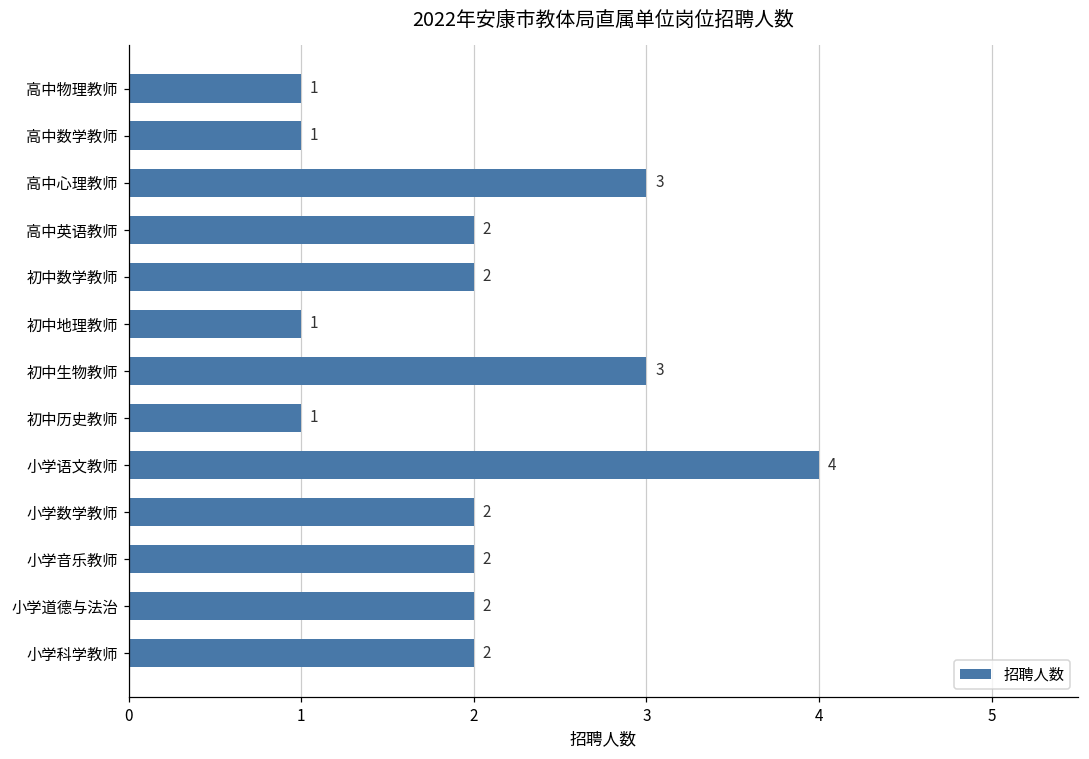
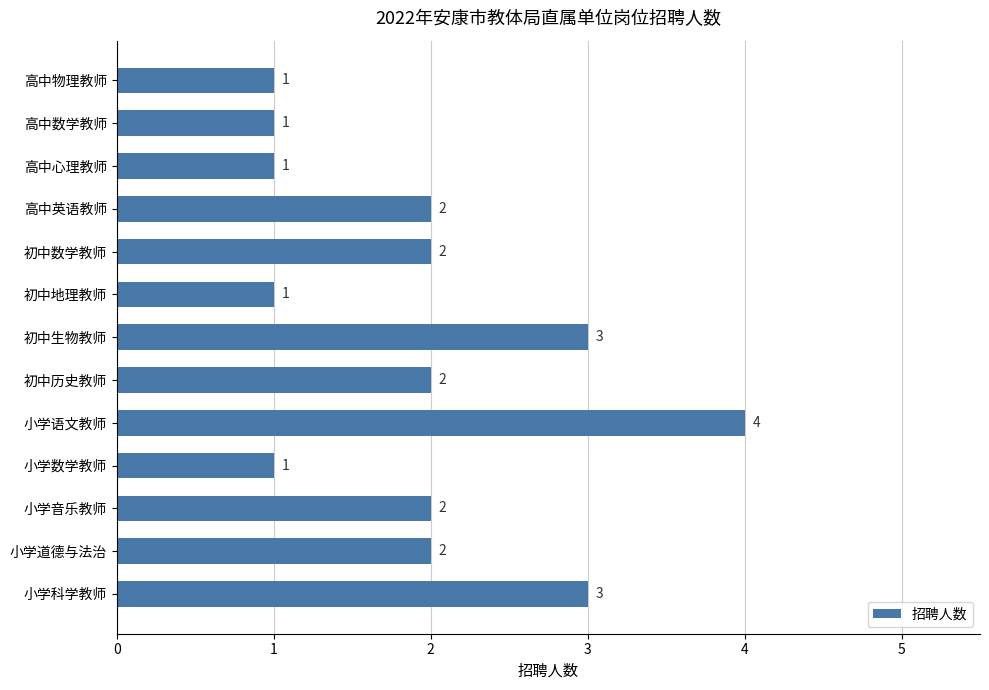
高中心理教师: 3 -> 1
初中历史教师: 1 -> 2
小学数学教师: 2 -> 1
小学科学教师: 2 -> 3
